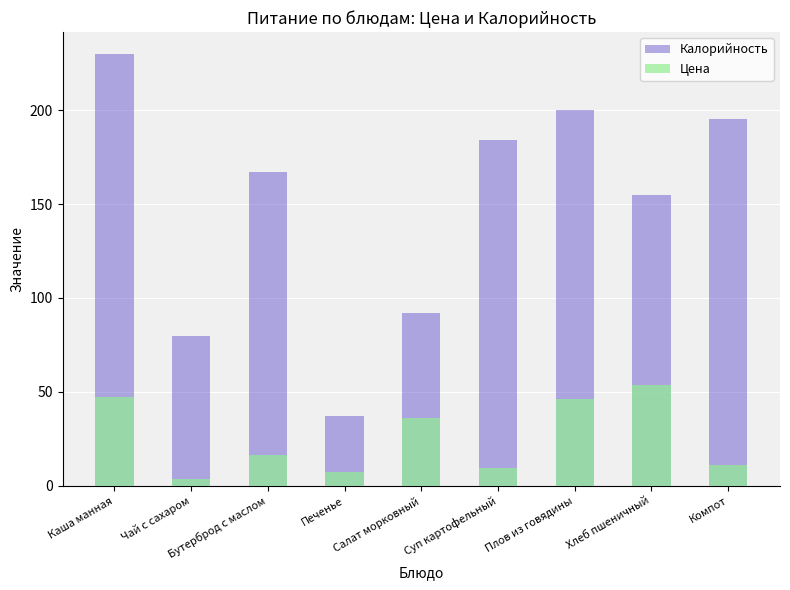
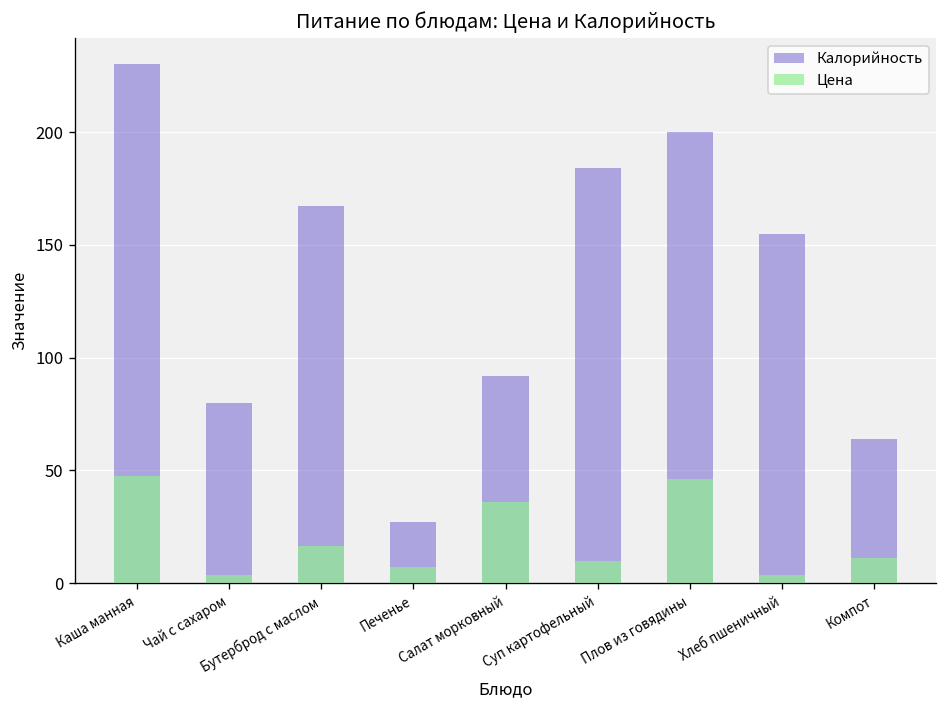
Калорийность, Печенье: 37 -> 27
Цена, Хлеб пшеничный: 54 -> 4
Калорийность, Компот: 195 -> 64
